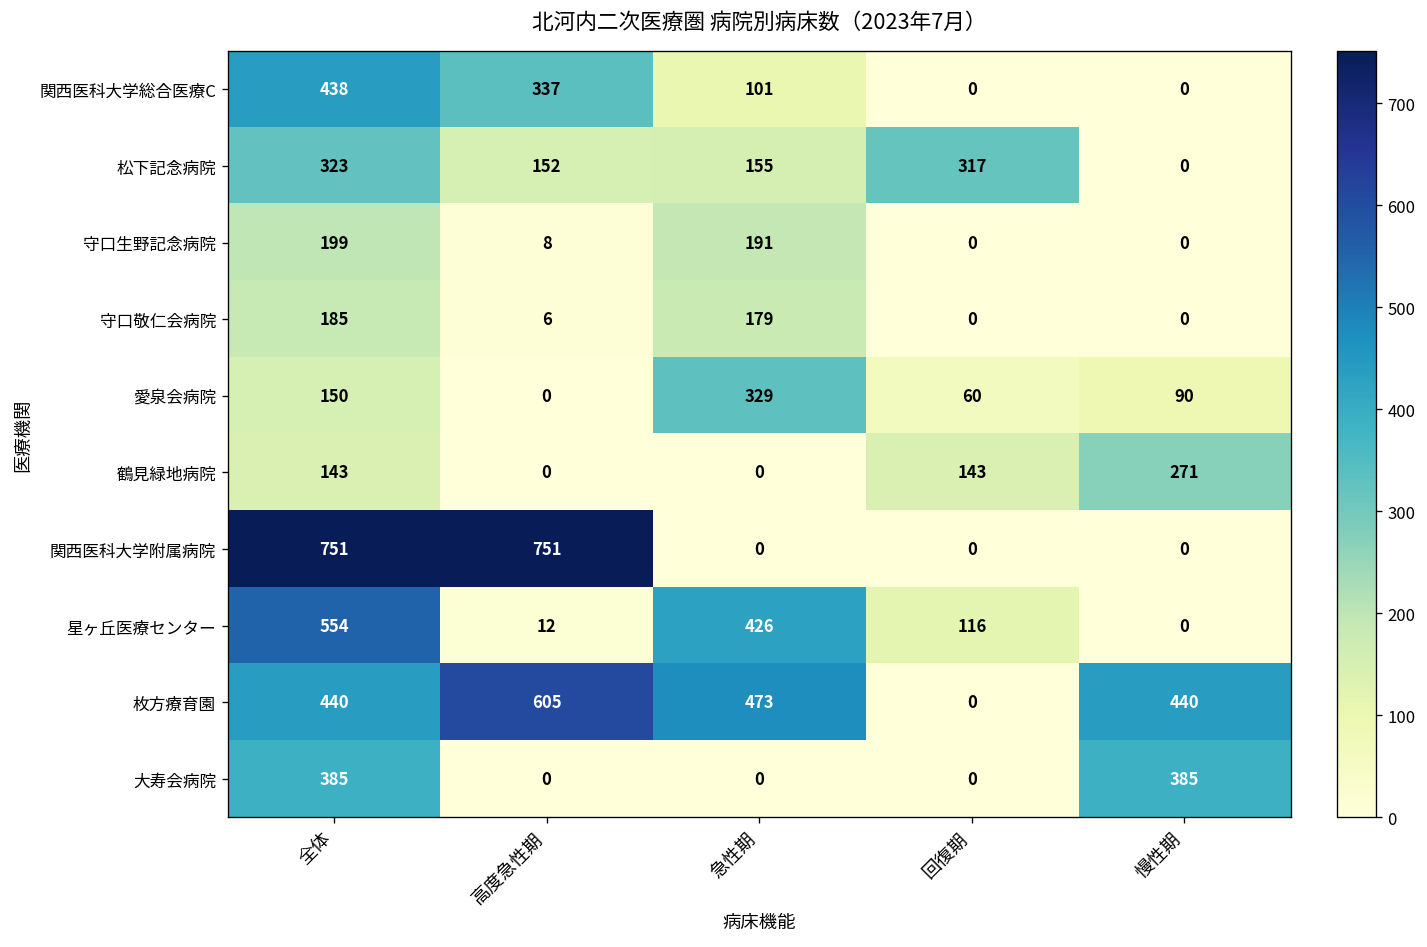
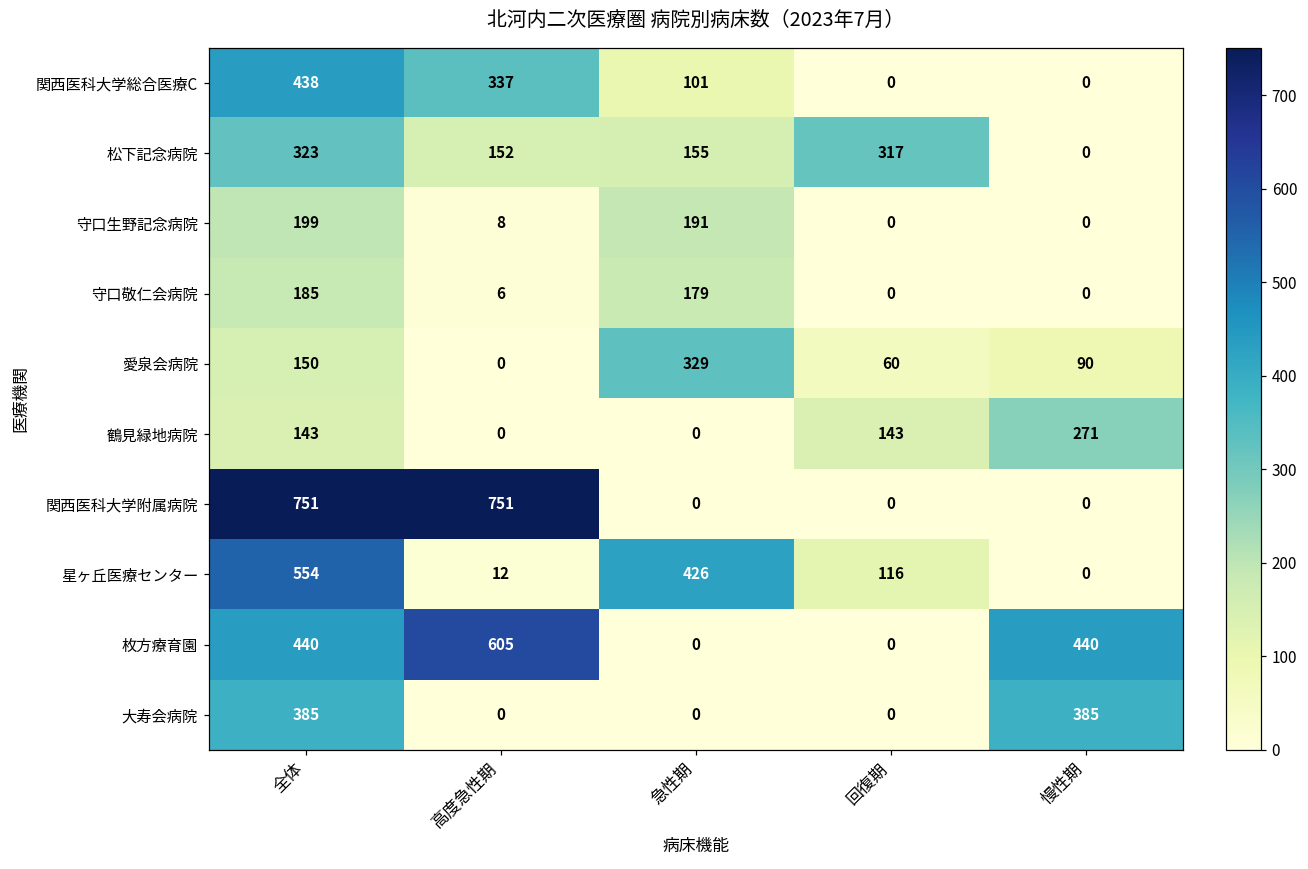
枚方療育園, 急性期: 473 -> 0
